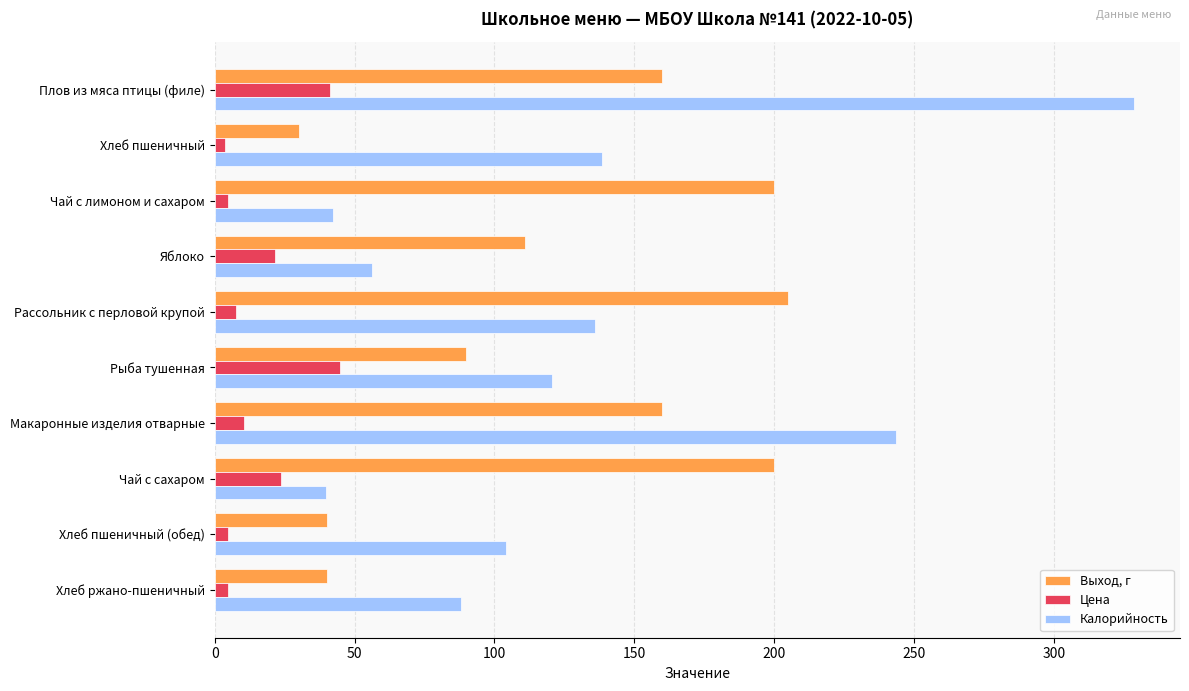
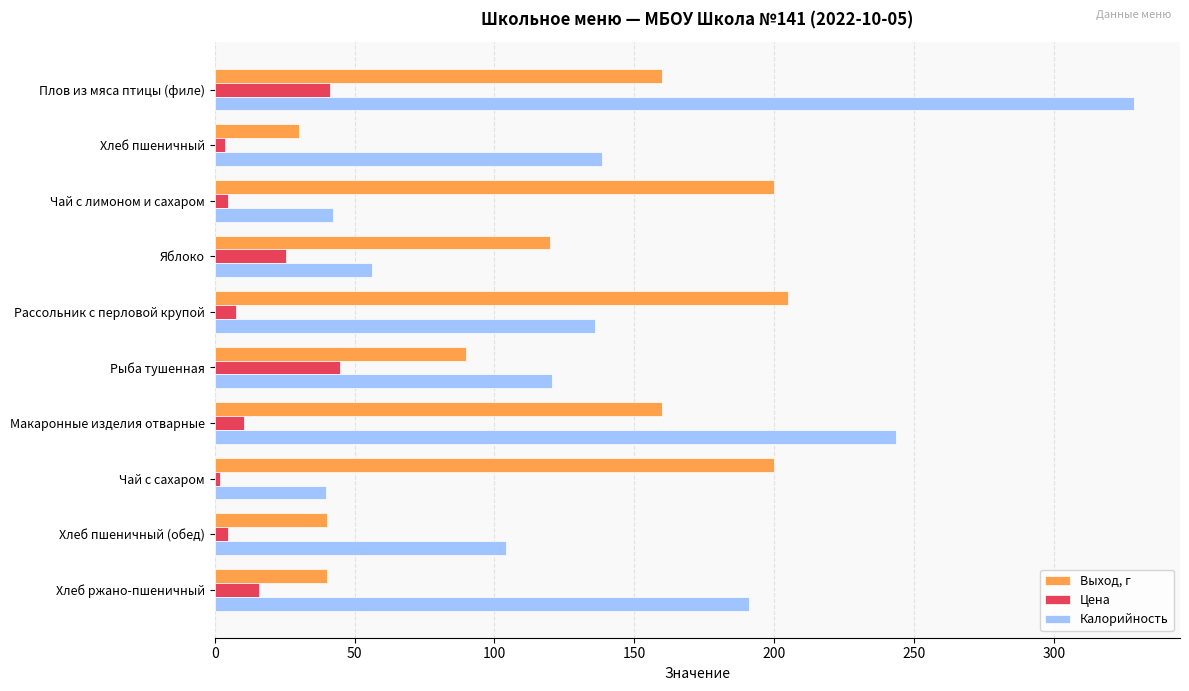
Выход, г, Яблоко: 111 -> 120
Цена, Яблоко: 22 -> 25
Цена, Чай с сахаром: 24 -> 2
Цена, Хлеб ржано-пшеничный: 5 -> 16
Калорийность, Хлеб ржано-пшеничный: 88 -> 191
